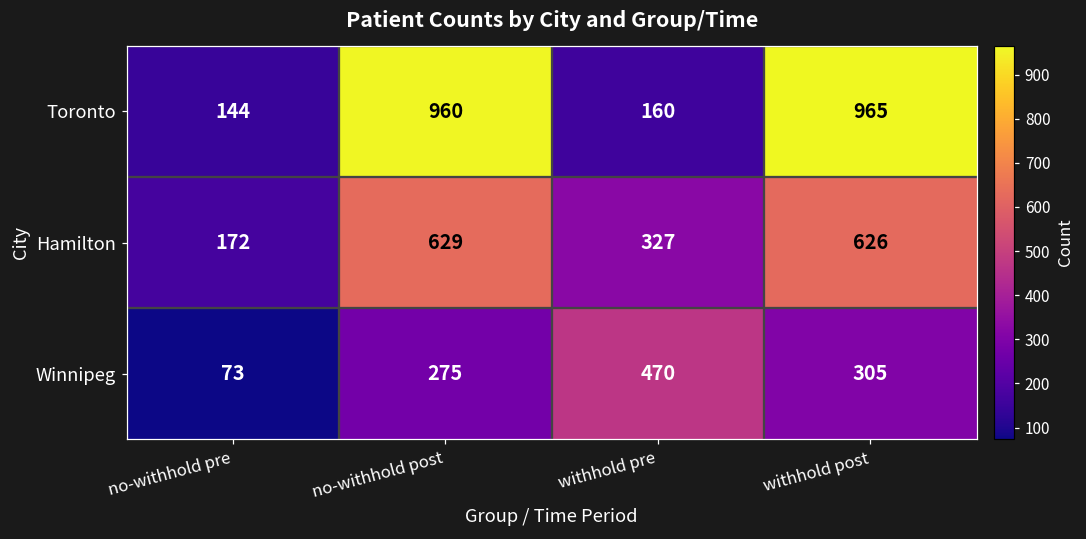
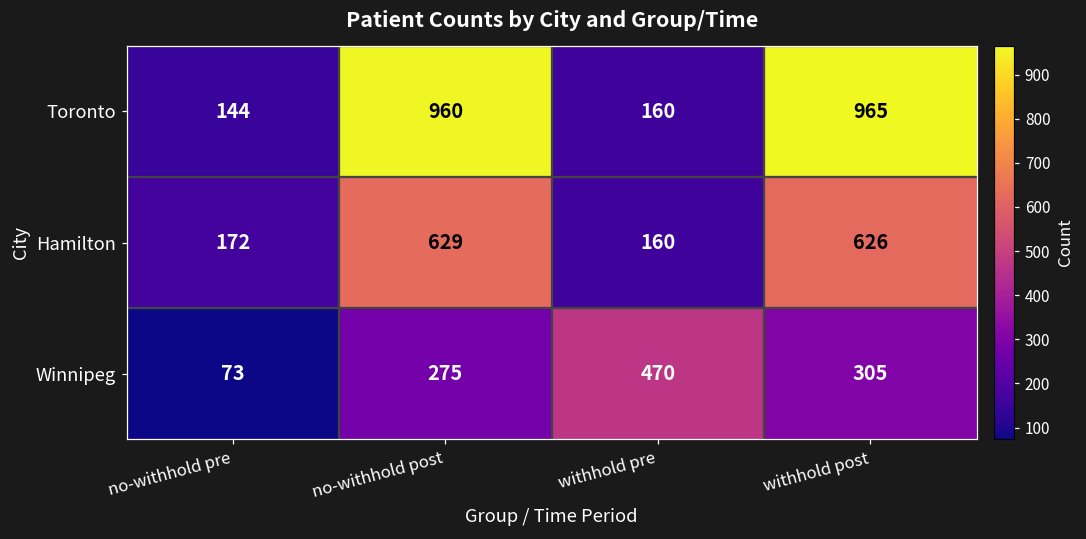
Hamilton, withhold pre: 327 -> 160
